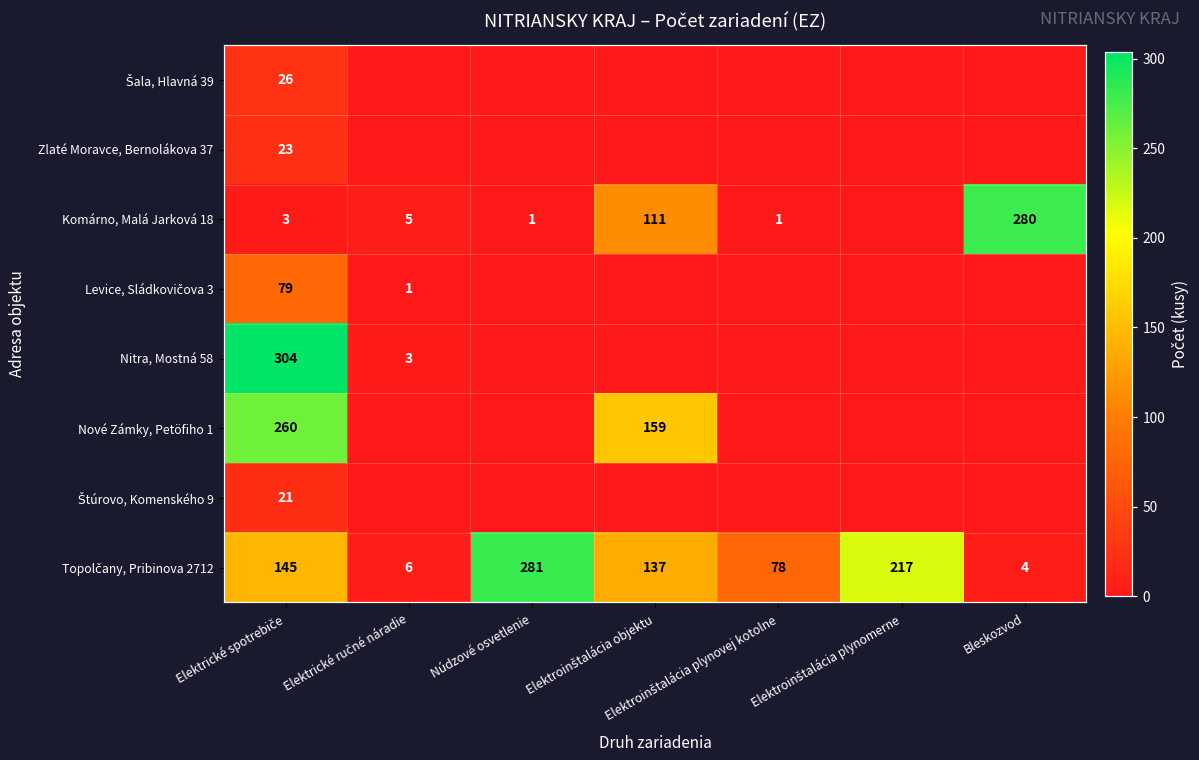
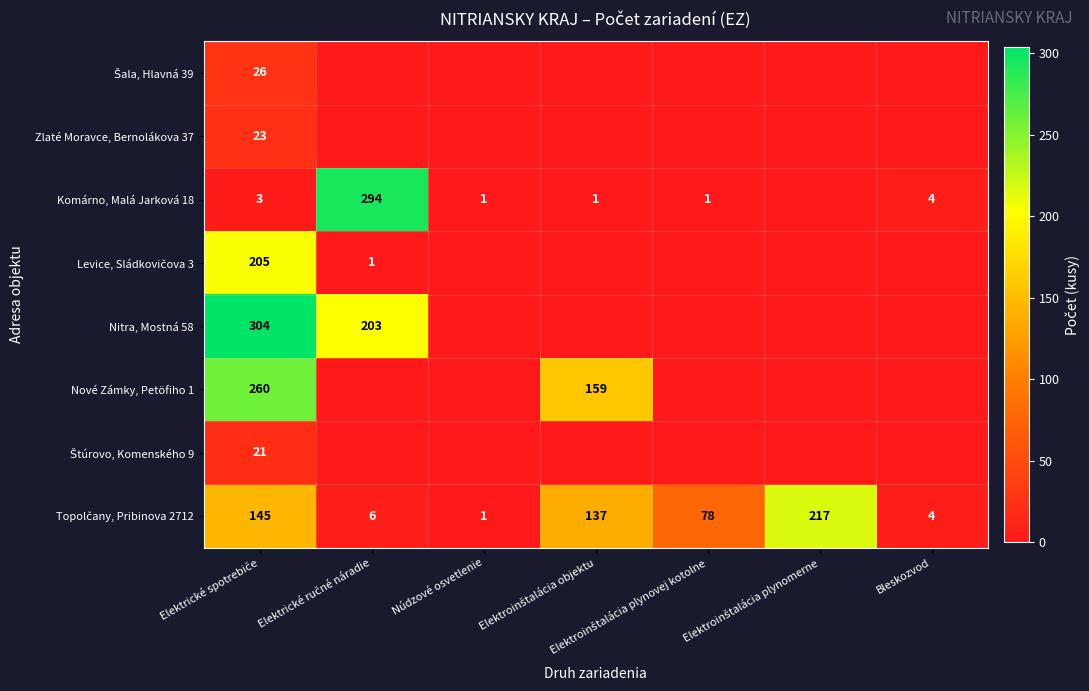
Komárno, Malá Jarková 18, Elektrické ručné náradie: 5 -> 294
Komárno, Malá Jarková 18, Elektroinštalácia objektu: 111 -> 1
Komárno, Malá Jarková 18, Bleskozvod: 280 -> 4
Levice, Sládkovičova 3, Elektrické spotrebiče: 79 -> 205
Nitra, Mostná 58, Elektrické ručné náradie: 3 -> 203
Topolčany, Pribinova 2712, Núdzové osvetlenie: 281 -> 1
